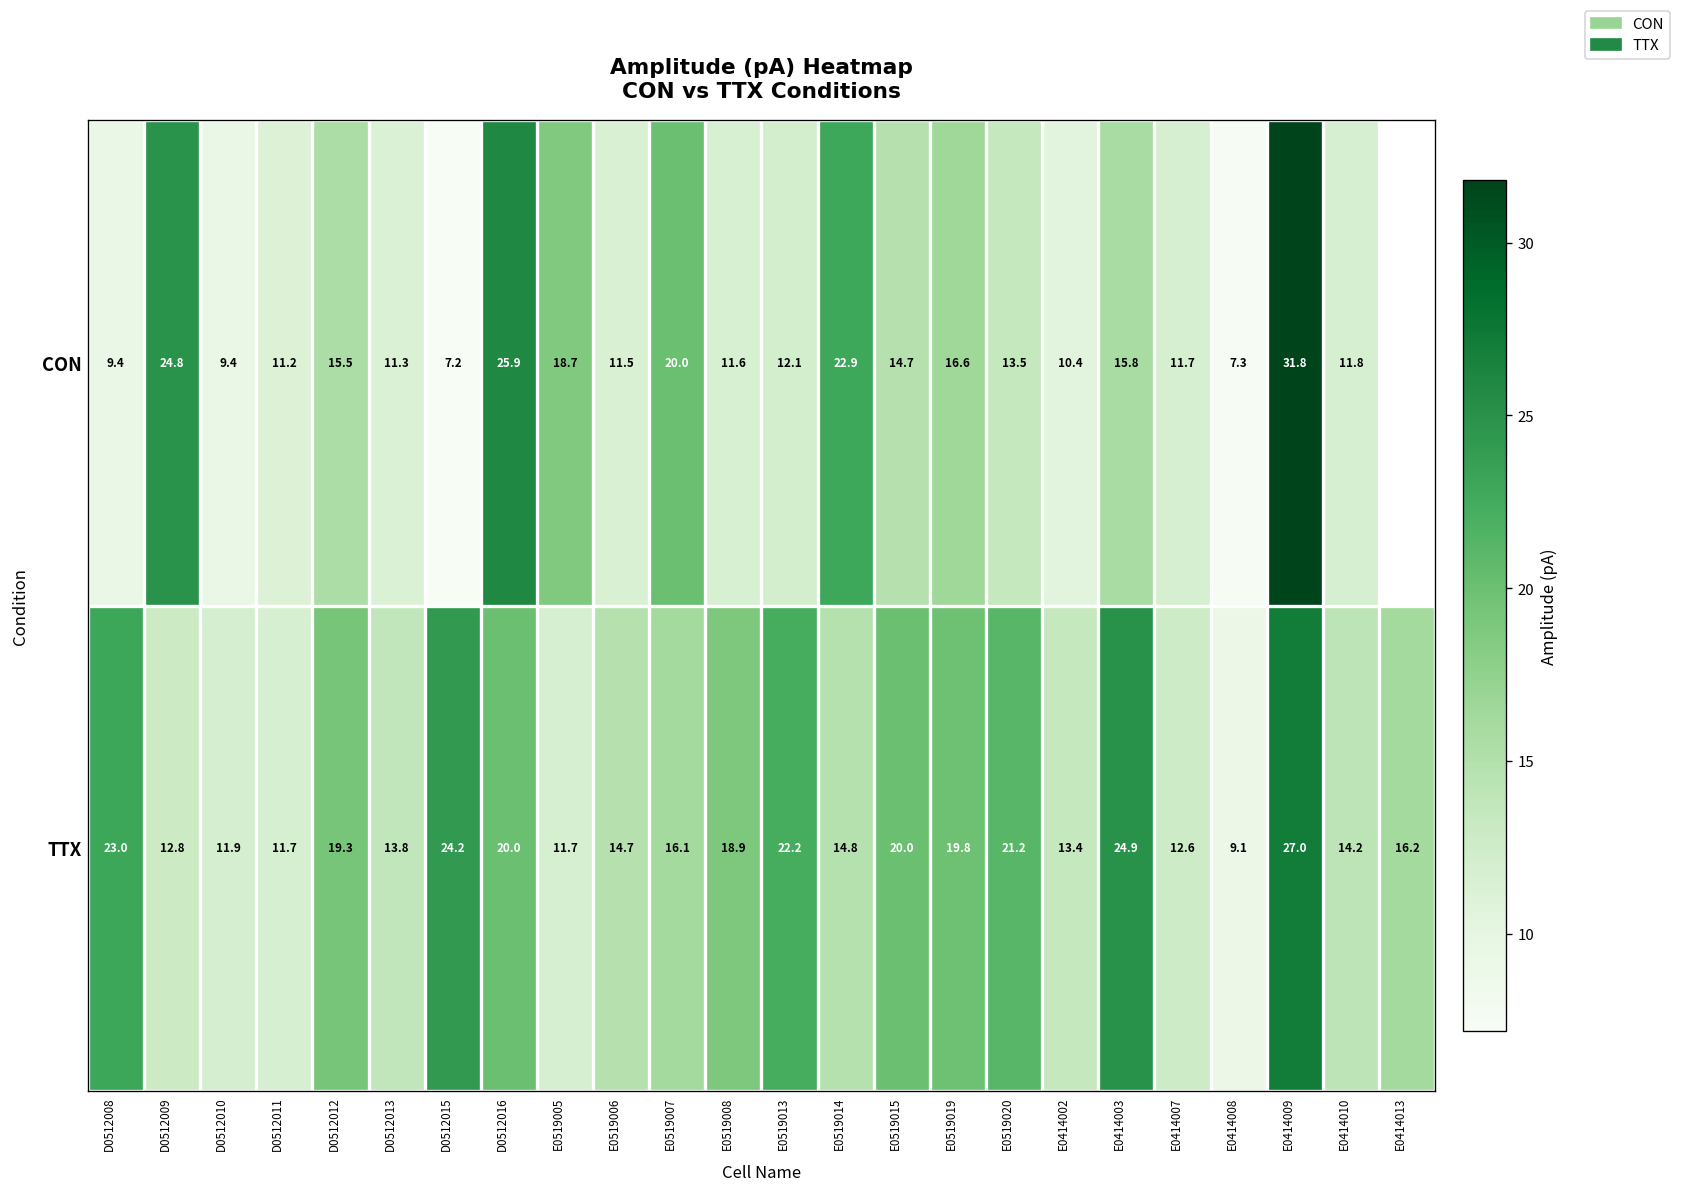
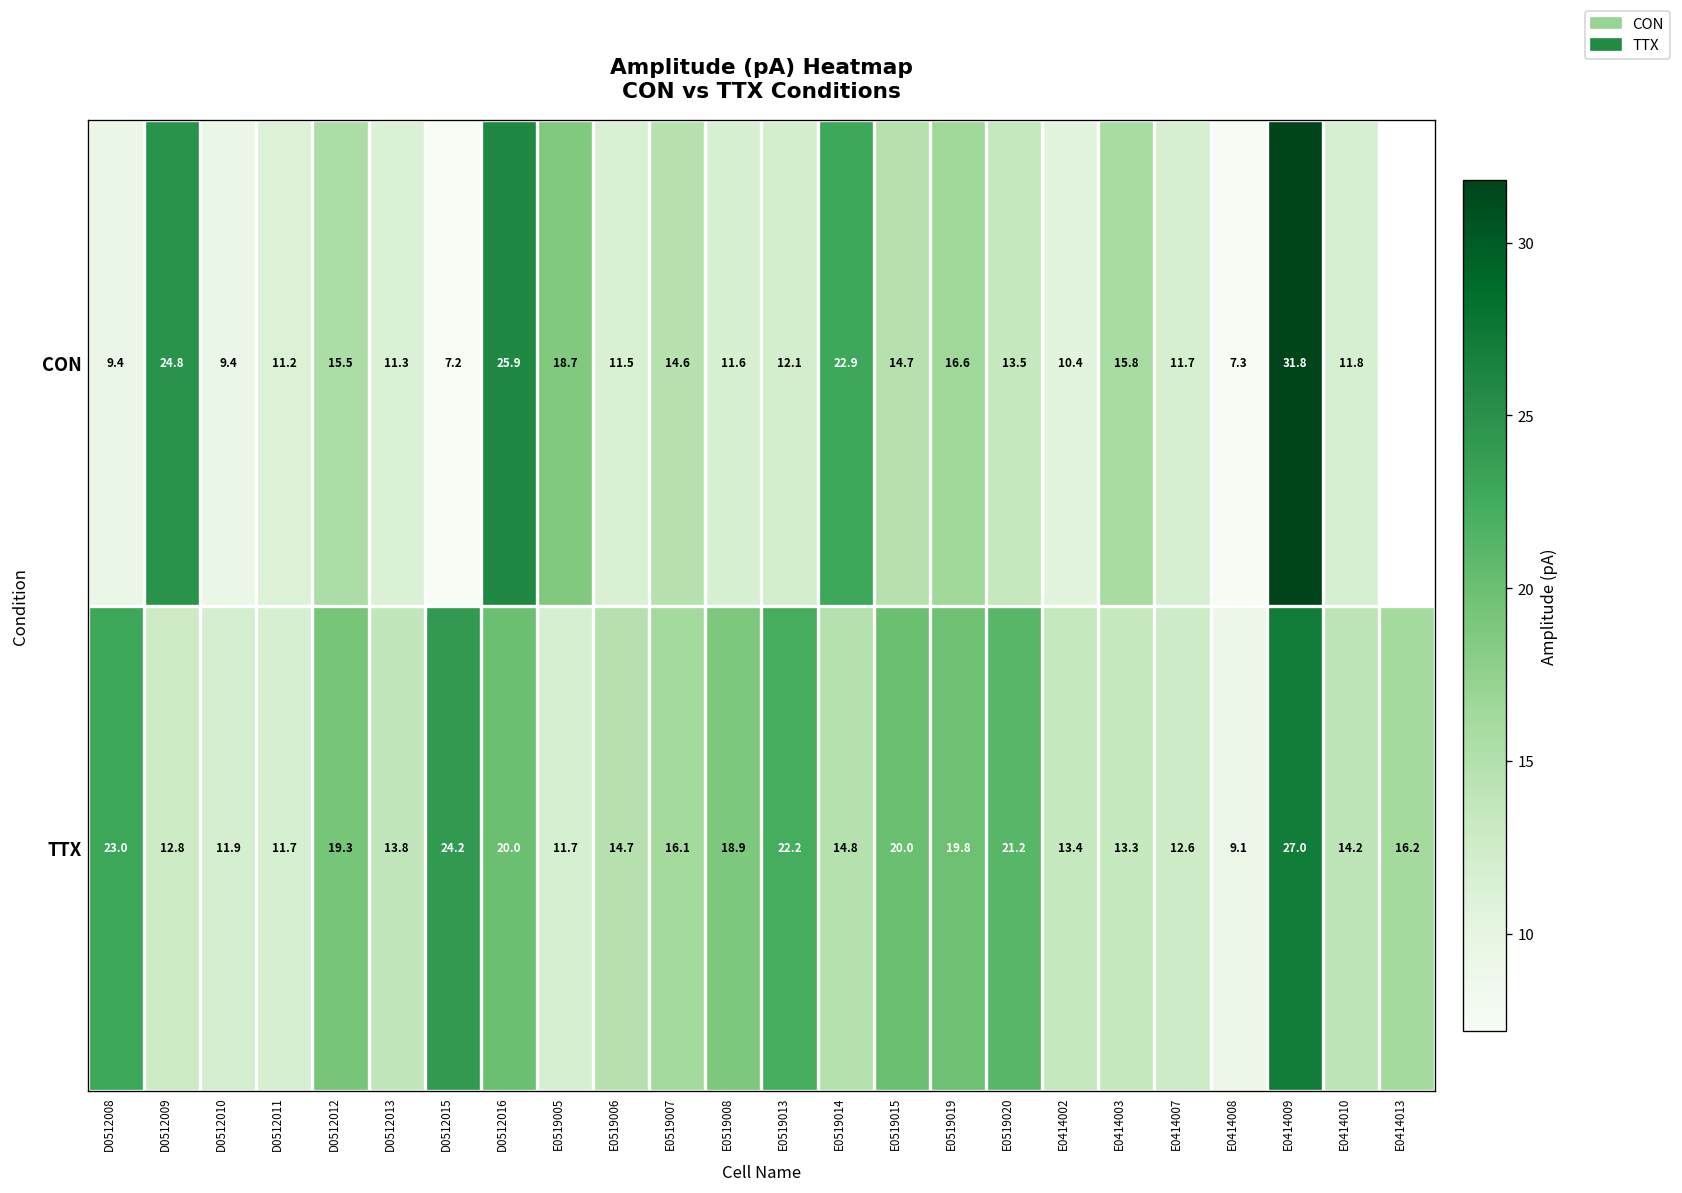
CON, E0519007: 20.0 -> 14.6
TTX, E0414003: 24.9 -> 13.3
